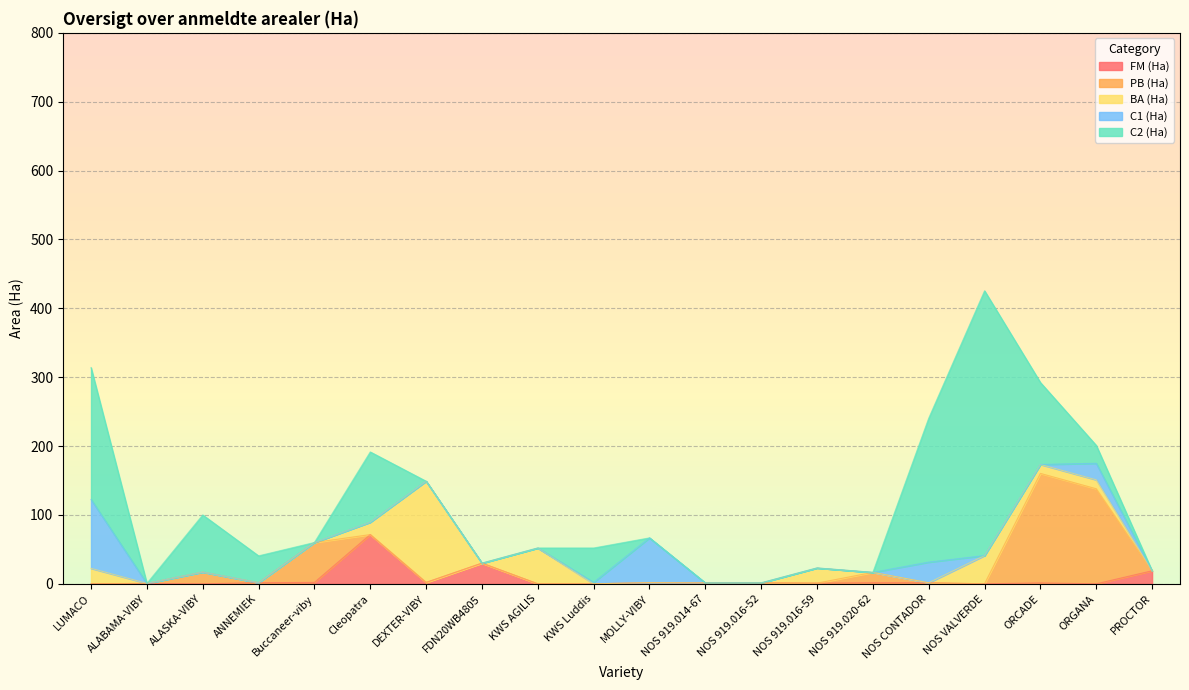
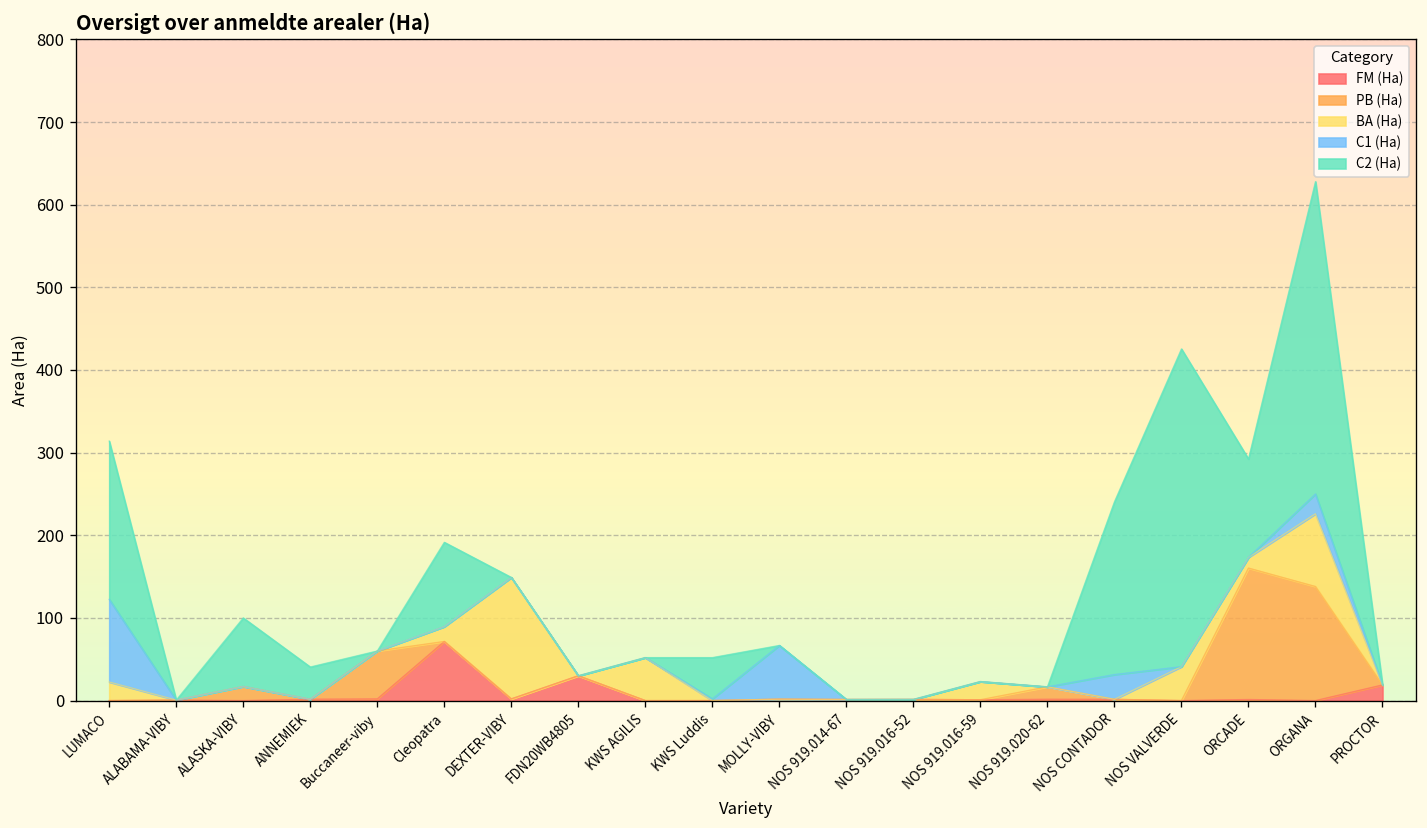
BA (Ha), ORGANA: 10 -> 90
C2 (Ha), ORGANA: 30 -> 380
